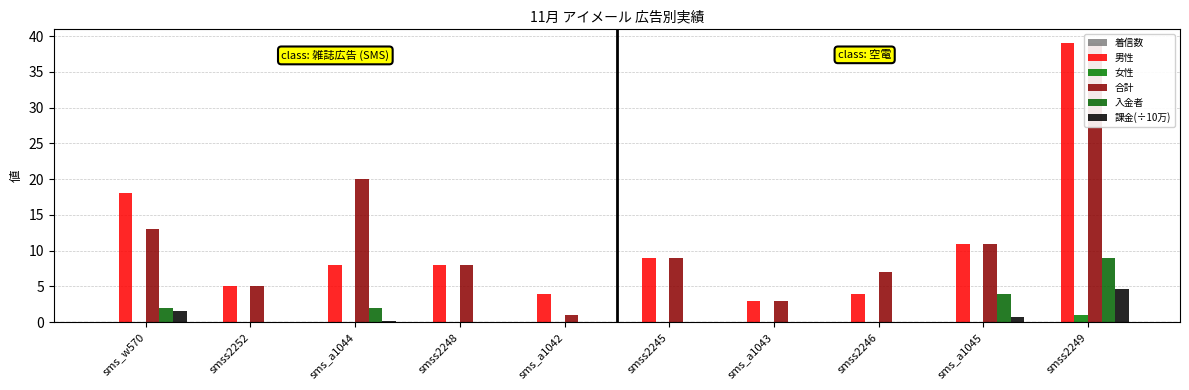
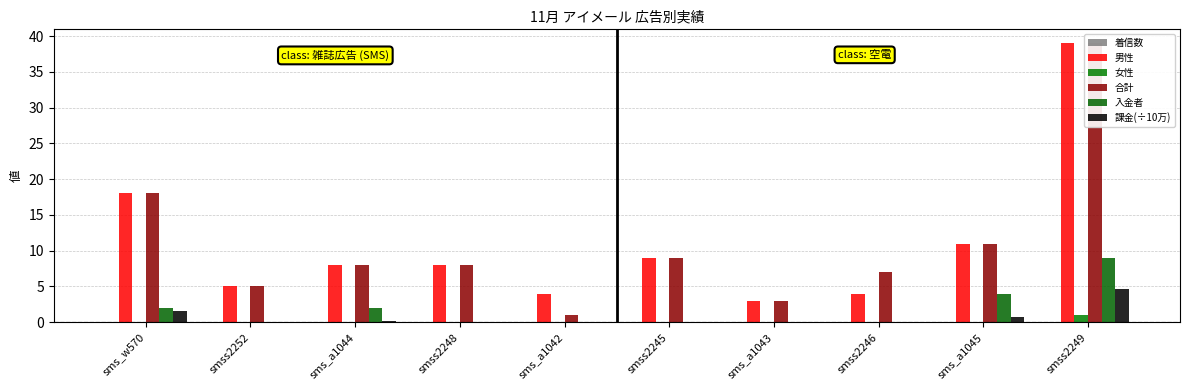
合計, sms_w570: 13 -> 18
合計, sms_a1044: 20 -> 8
